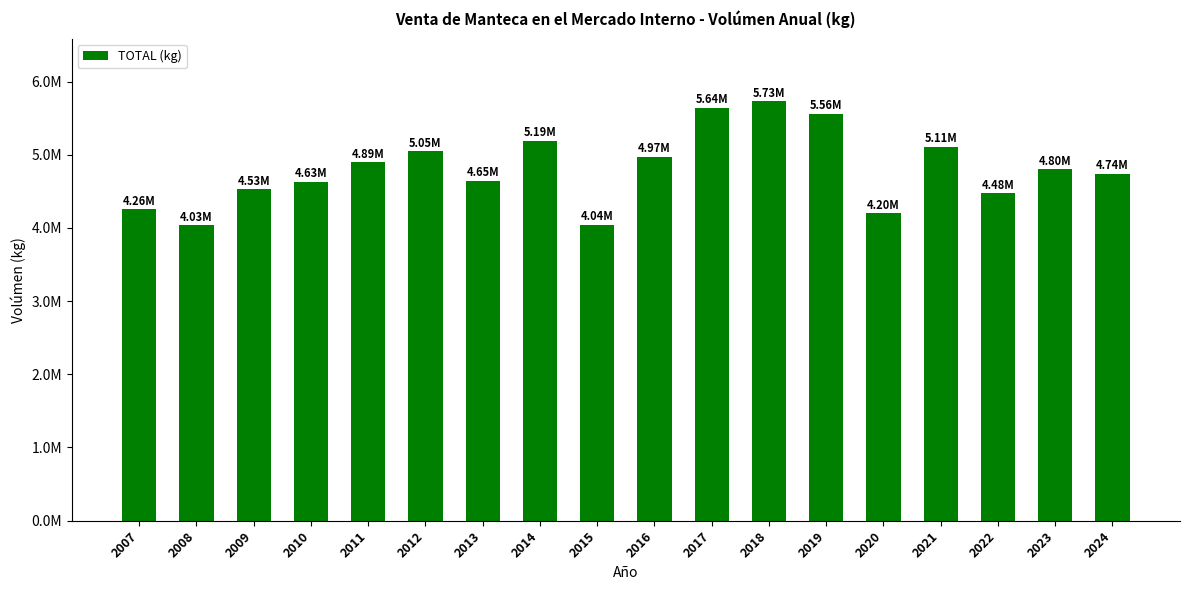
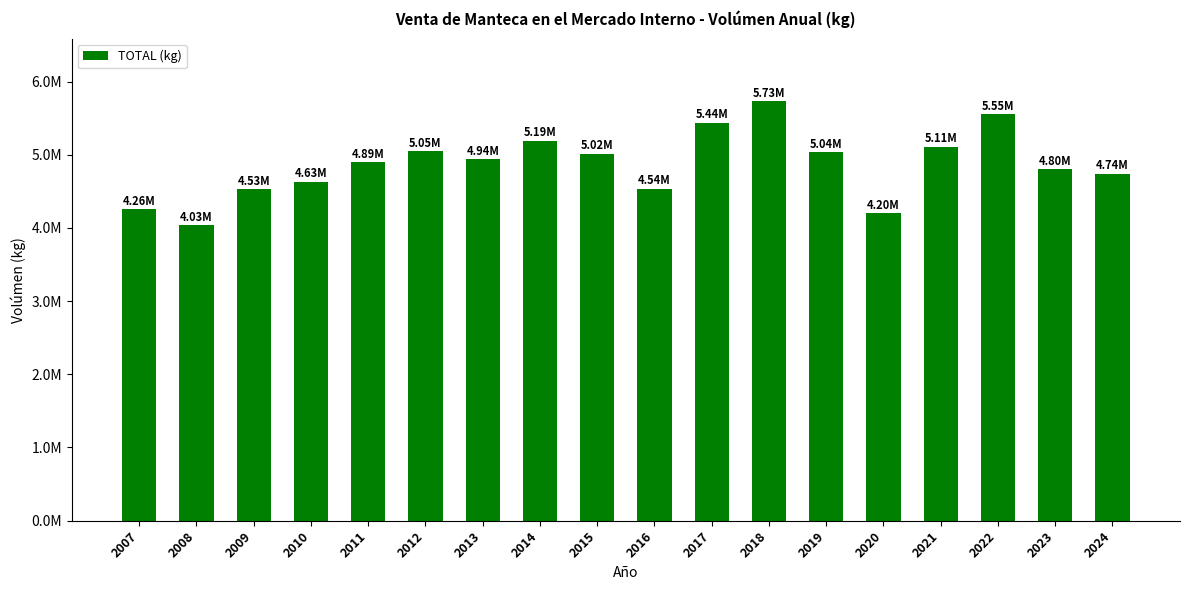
2013: 4.65M -> 4.94M
2015: 4.04M -> 5.02M
2016: 4.97M -> 4.54M
2017: 5.64M -> 5.44M
2019: 5.56M -> 5.04M
2022: 4.48M -> 5.55M
